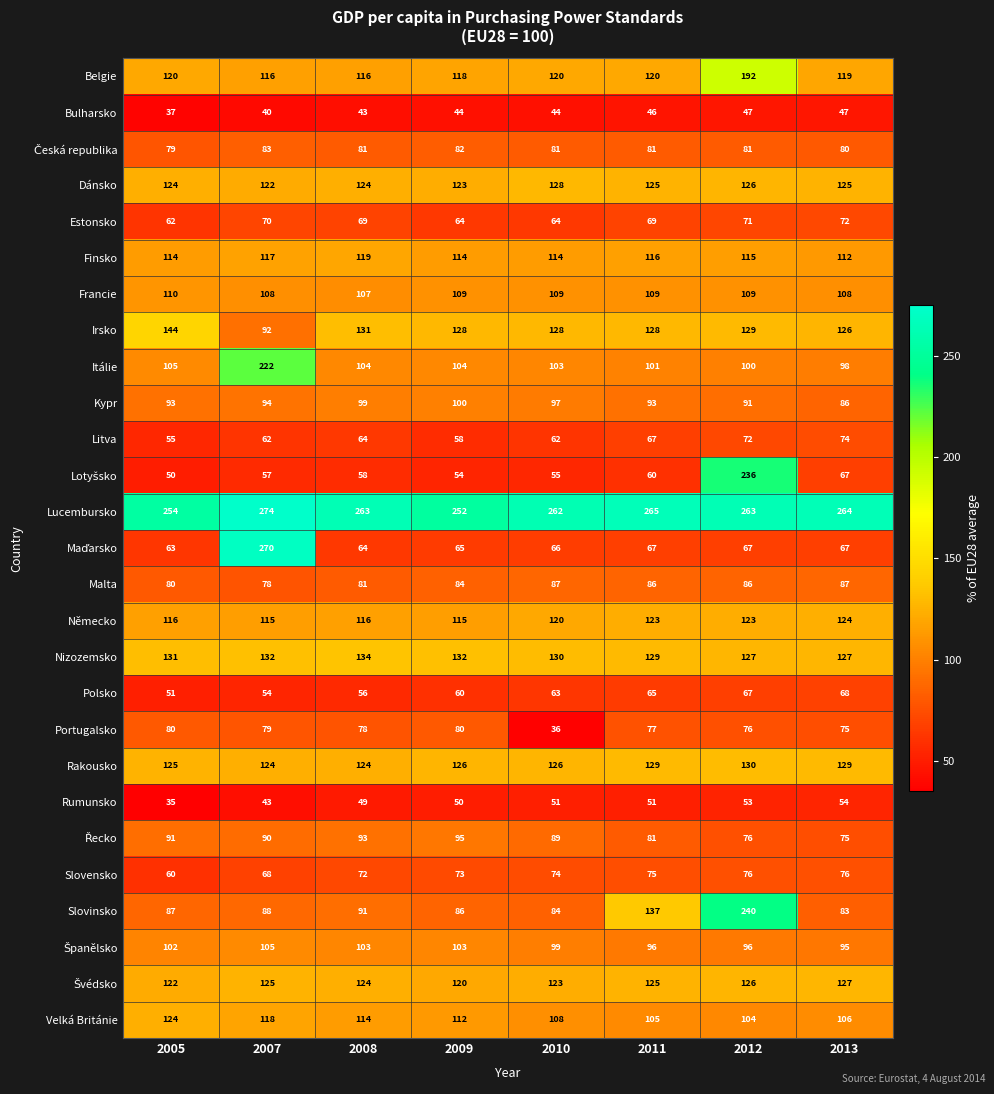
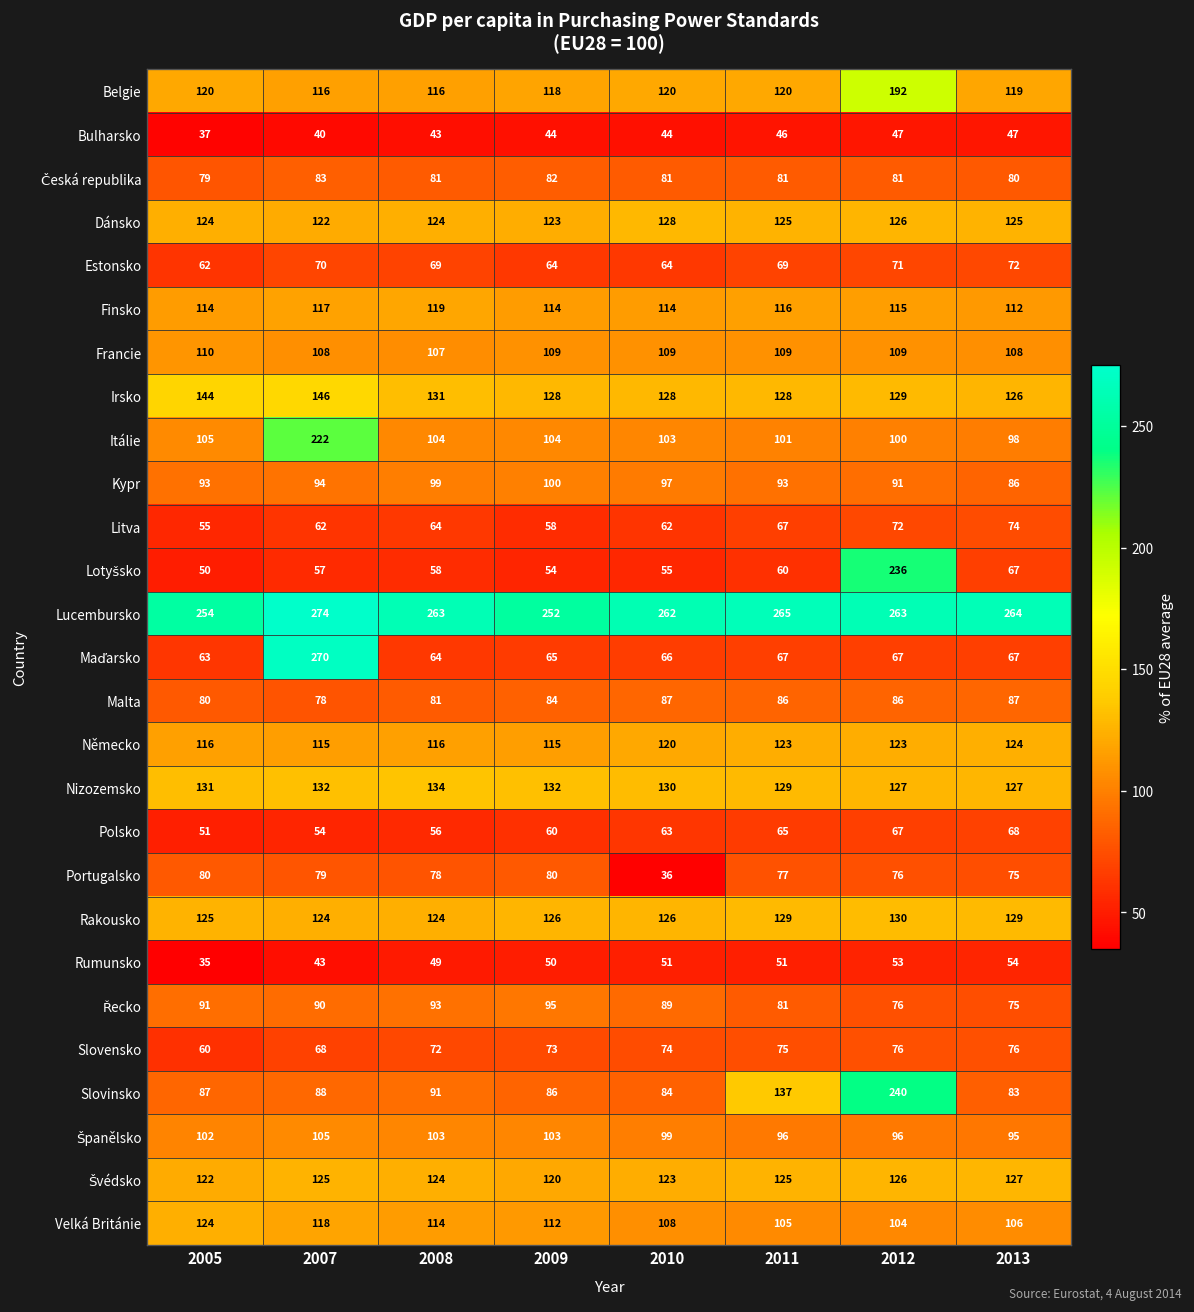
Irsko, 2007: 92 -> 146
